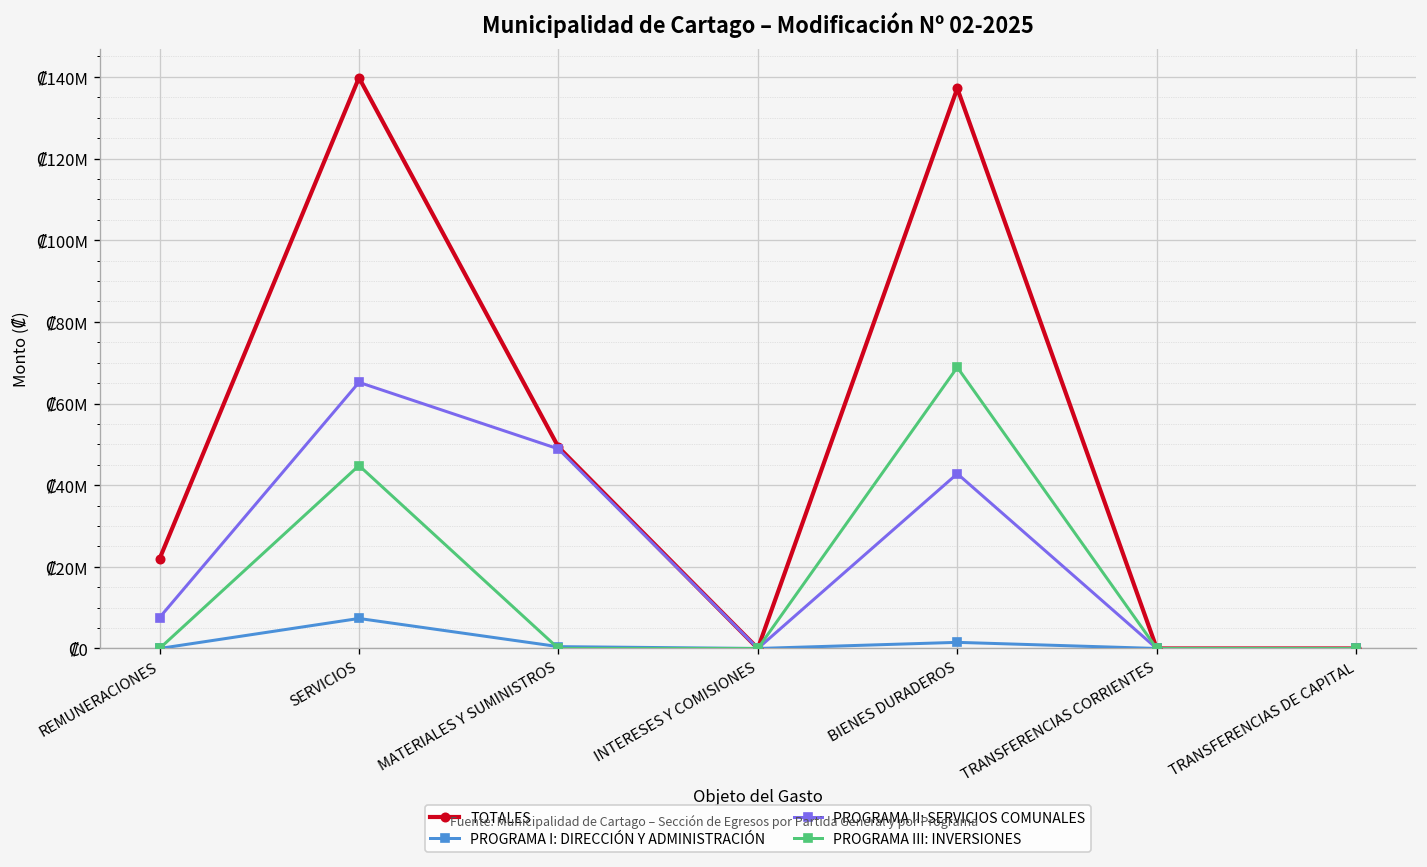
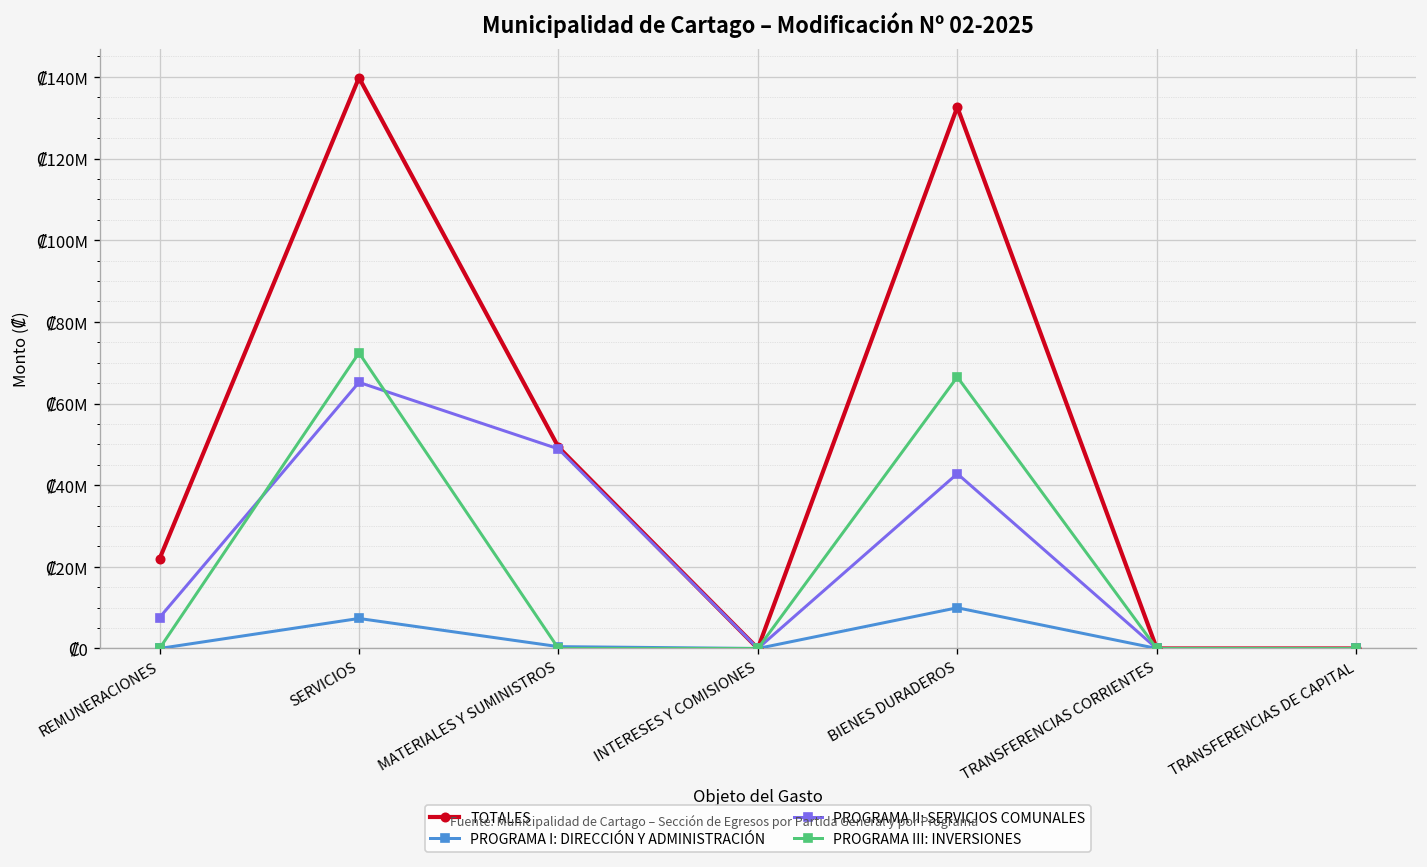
PROGRAMA III: INVERSIONES, SERVICIOS: ₡45000000 -> ₡72000000
TOTALES, BIENES DURADEROS: ₡137000000 -> ₡133000000
PROGRAMA I: DIRECCIÓN Y ADMINISTRACIÓN, BIENES DURADEROS: ₡2000000 -> ₡10000000
PROGRAMA III: INVERSIONES, BIENES DURADEROS: ₡69000000 -> ₡67000000
